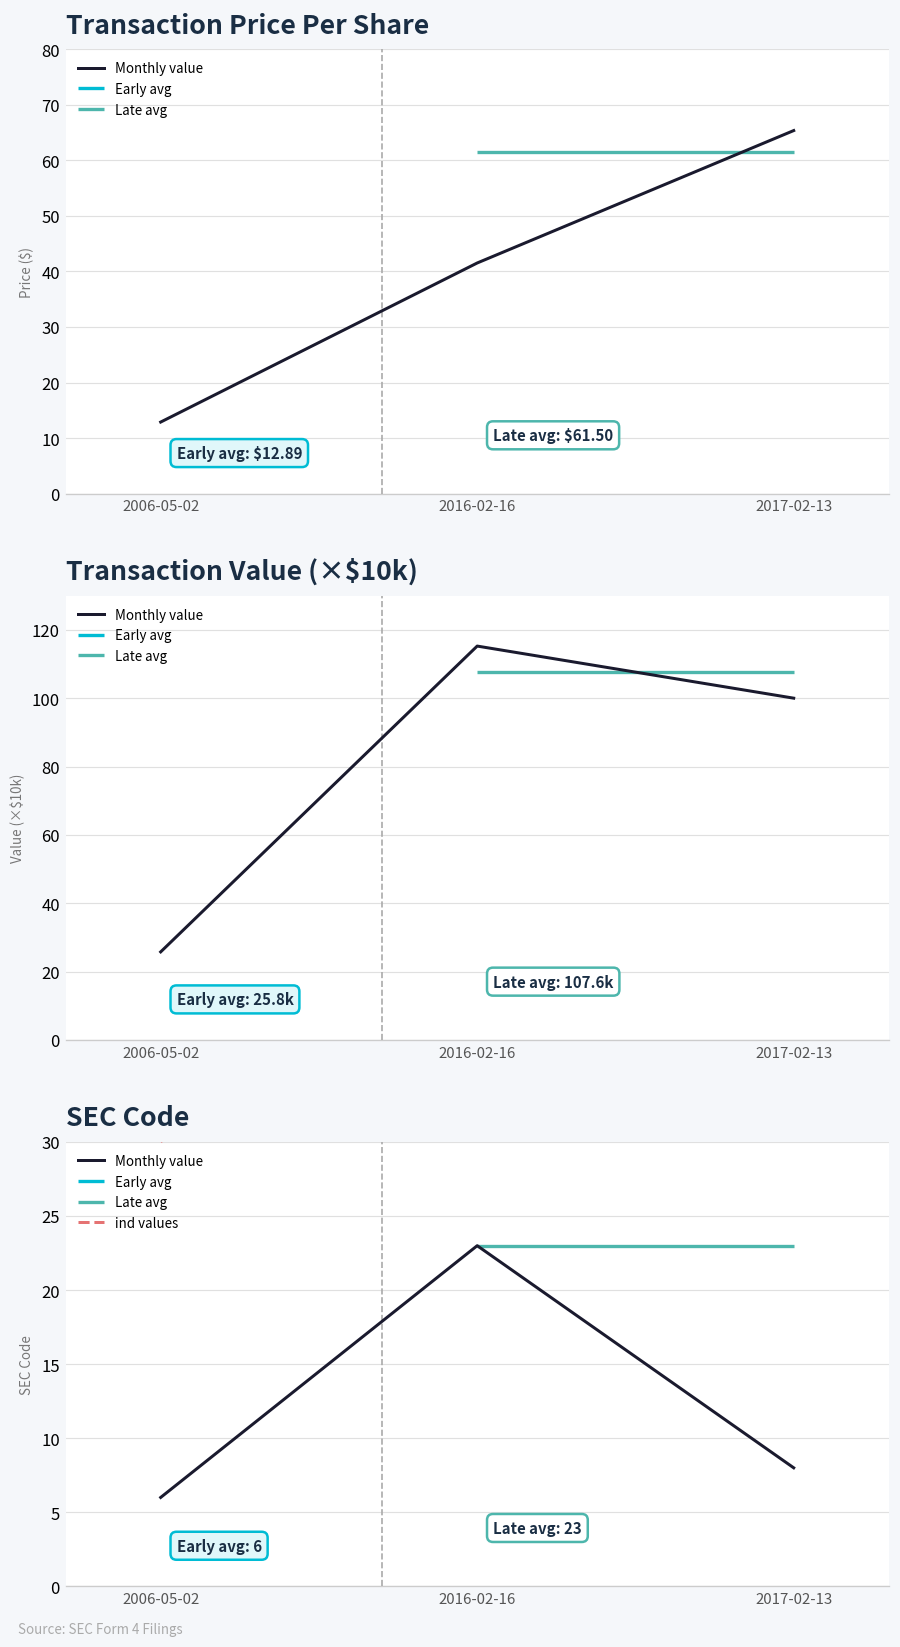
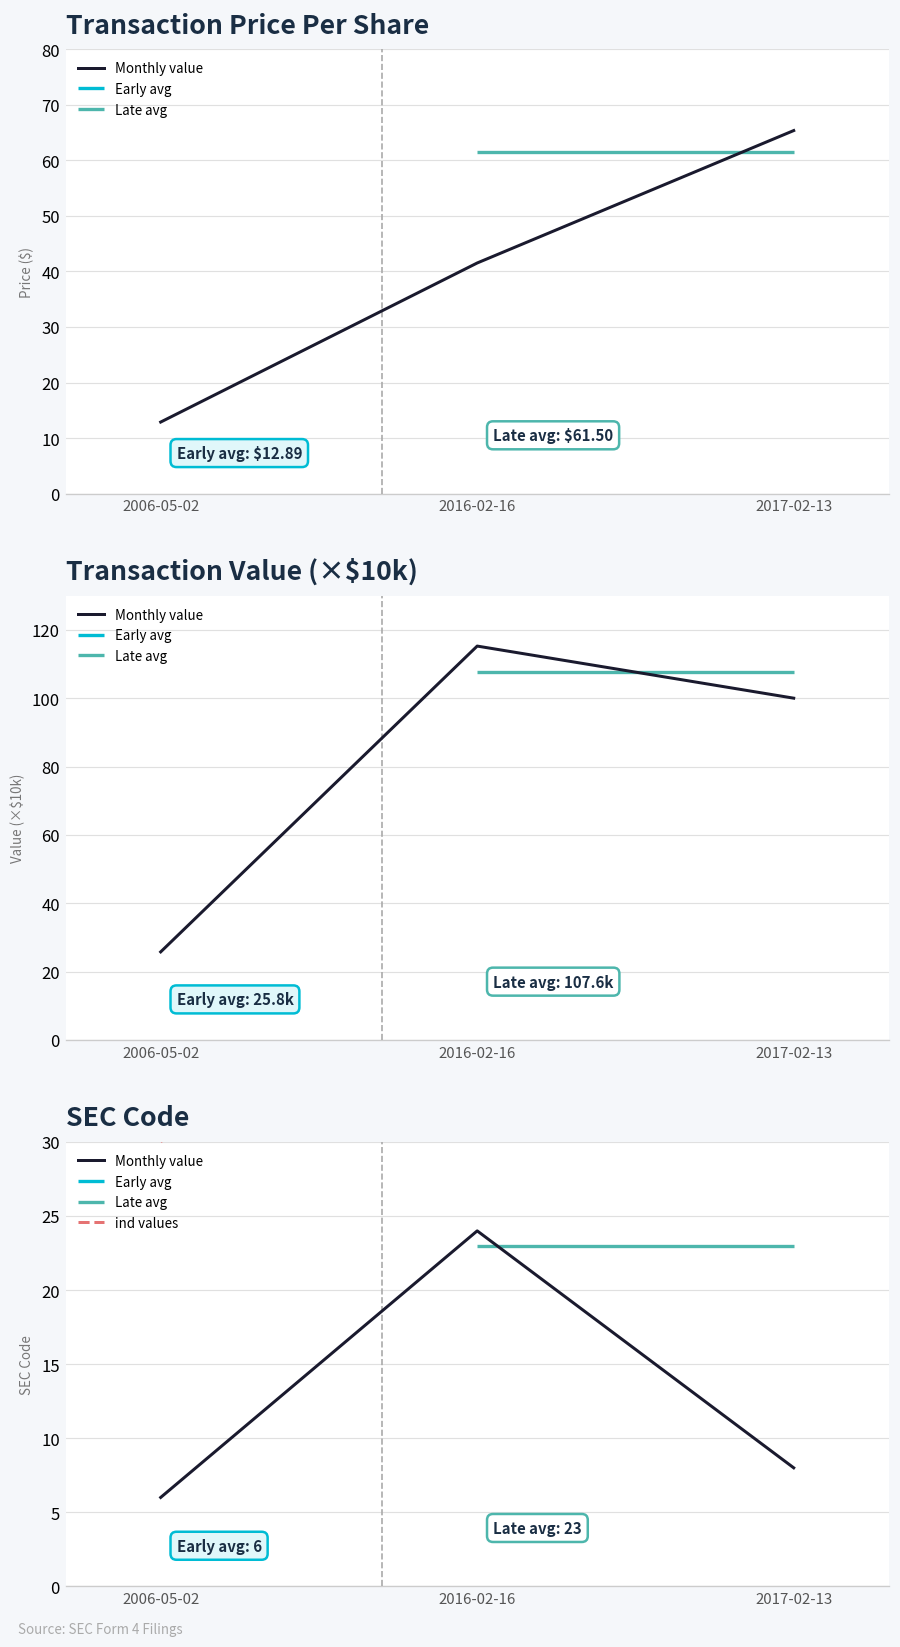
SEC Code, Monthly value, 2016-02-16: 23 -> 24
